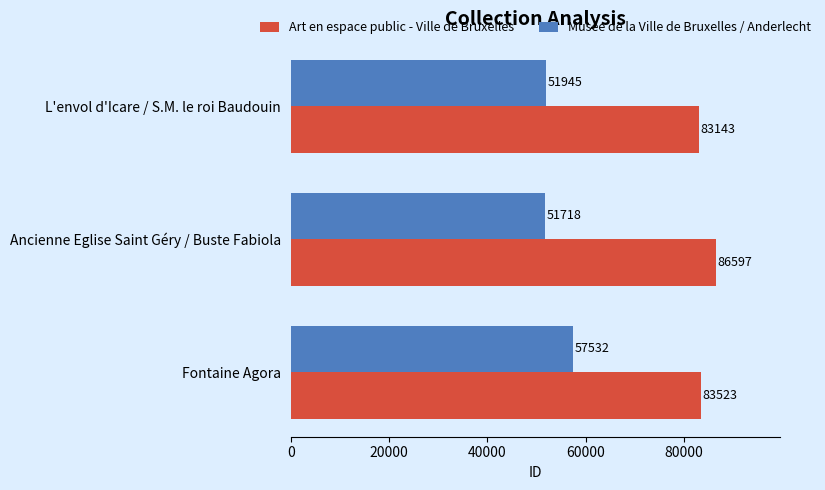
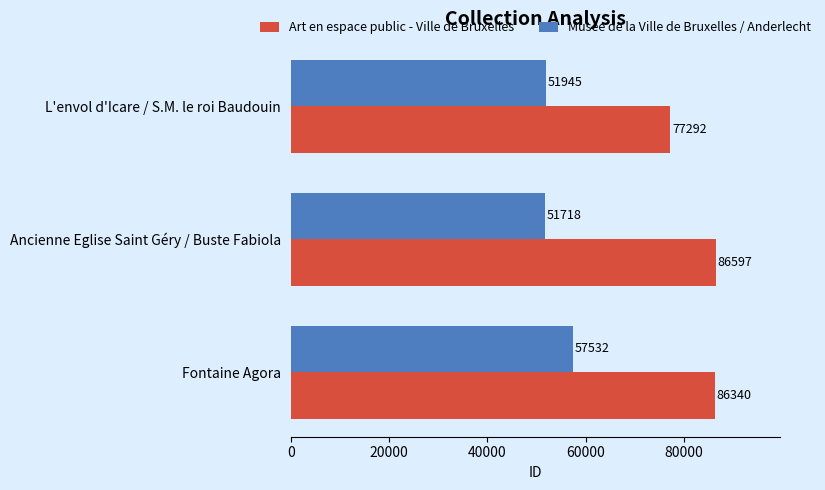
Art en espace public - Ville de Bruxelles, L'envol d'Icare / S.M. le roi Baudouin: 83143 -> 77292
Art en espace public - Ville de Bruxelles, Fontaine Agora: 83523 -> 86340
